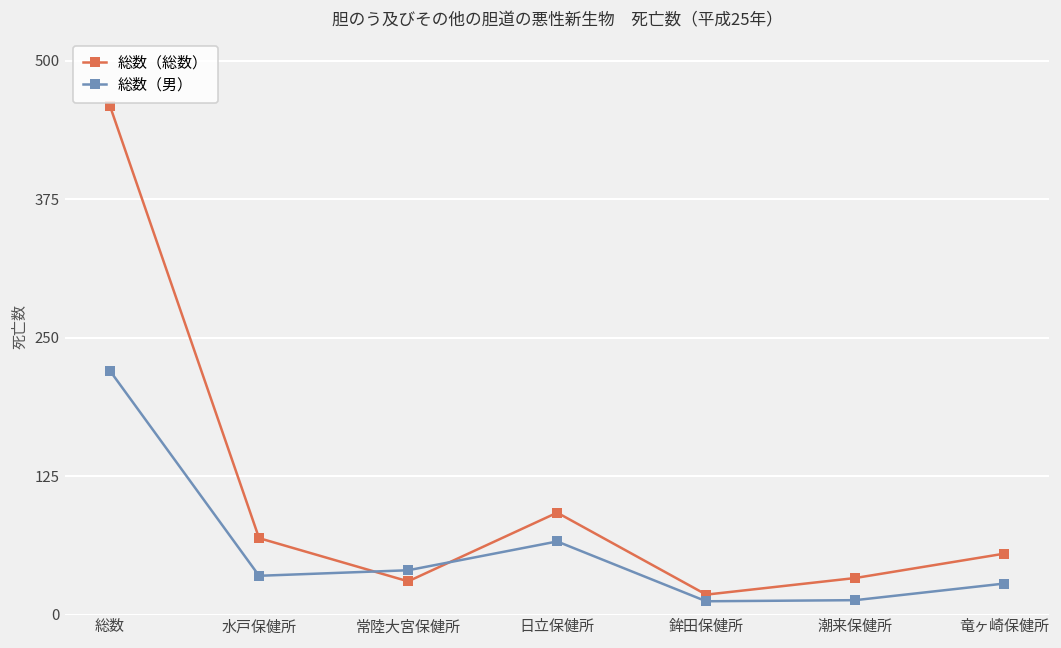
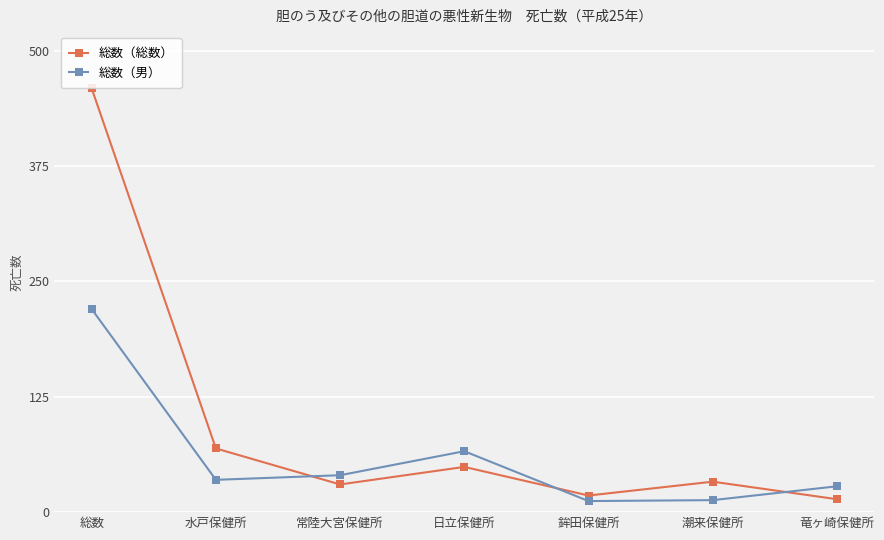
総数（総数）, 日立保健所: 90 -> 50
総数（総数）, 竜ヶ崎保健所: 60 -> 10
